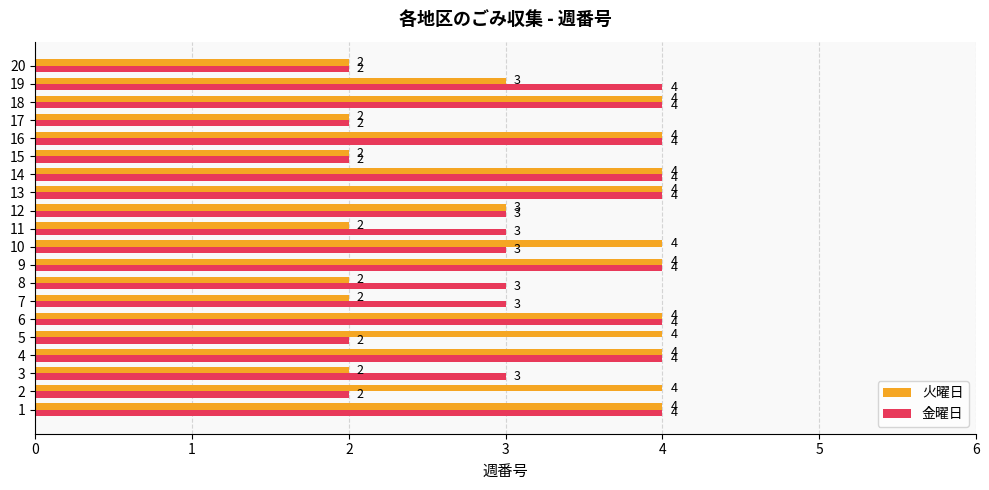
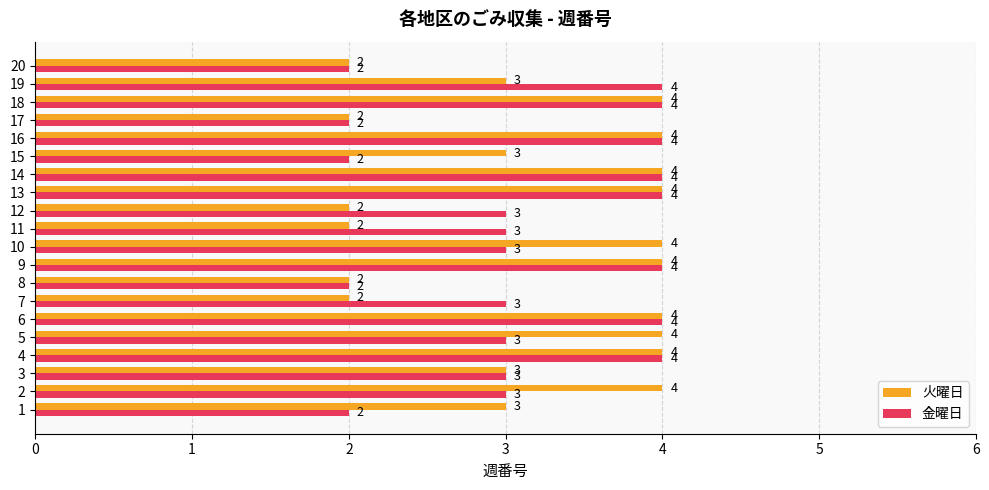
火曜日, 15: 2 -> 3
火曜日, 12: 3 -> 2
金曜日, 8: 3 -> 2
金曜日, 5: 2 -> 3
火曜日, 3: 2 -> 3
金曜日, 2: 2 -> 3
火曜日, 1: 4 -> 3
金曜日, 1: 4 -> 2
